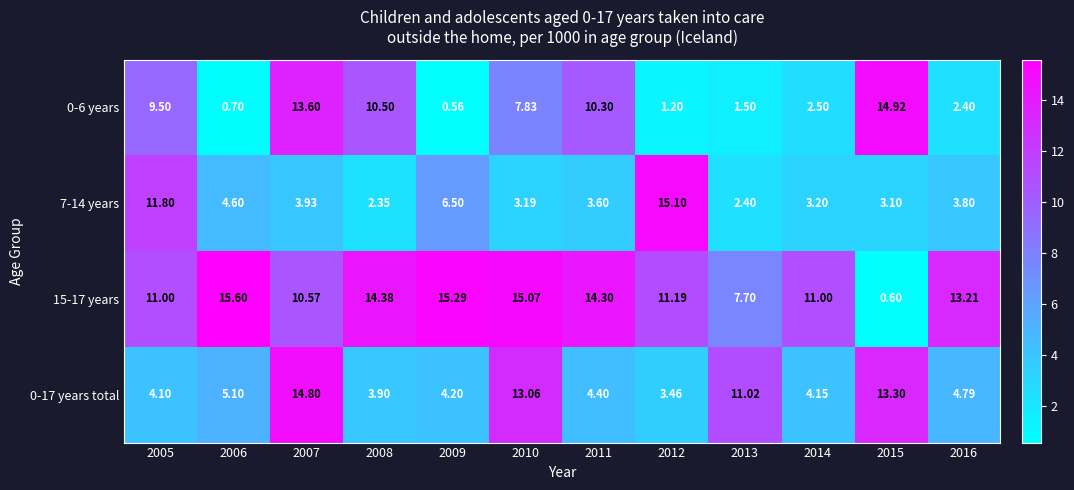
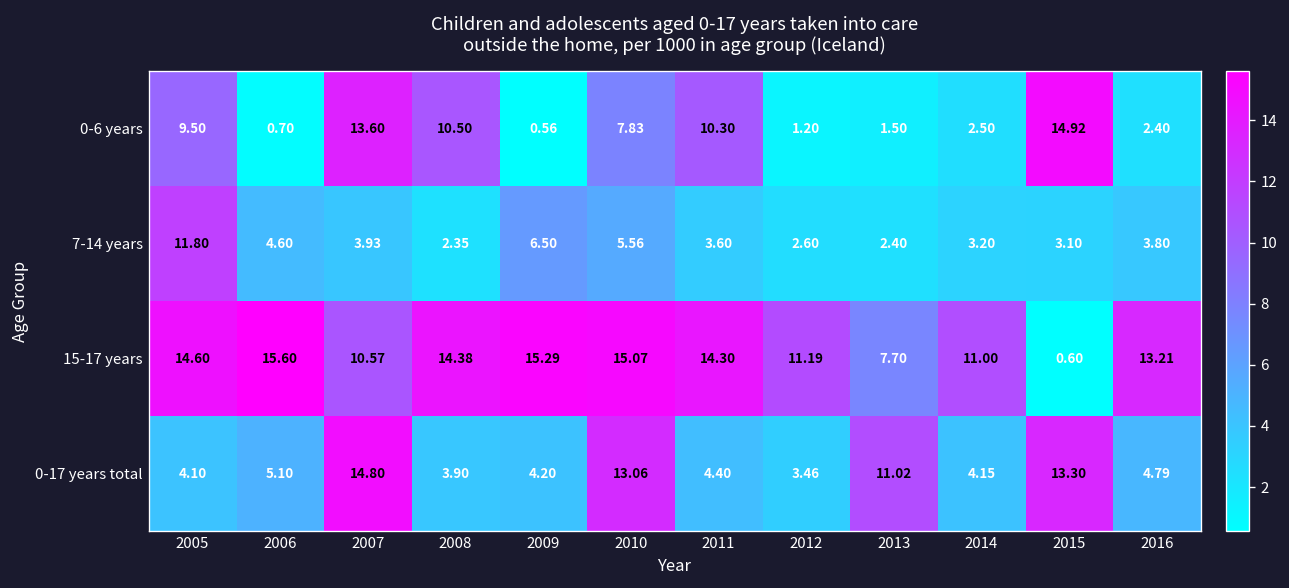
7-14 years, 2010: 3.19 -> 5.56
7-14 years, 2012: 15.10 -> 2.60
15-17 years, 2005: 11.00 -> 14.60
